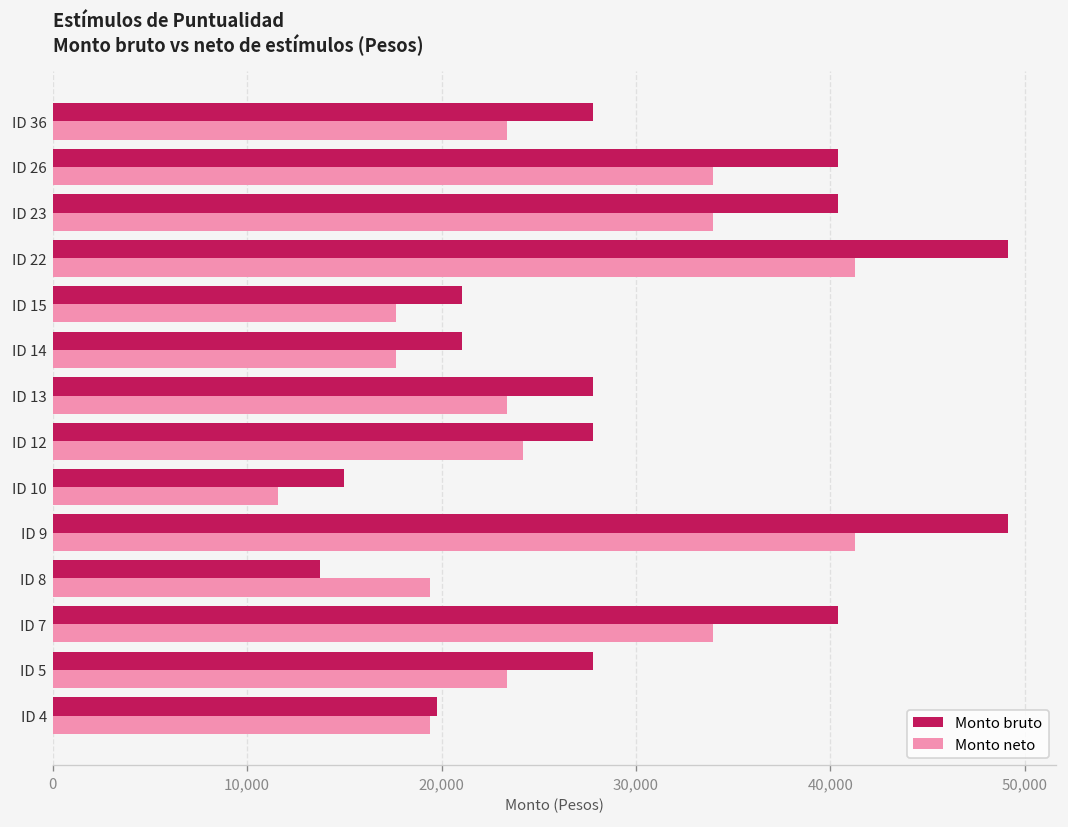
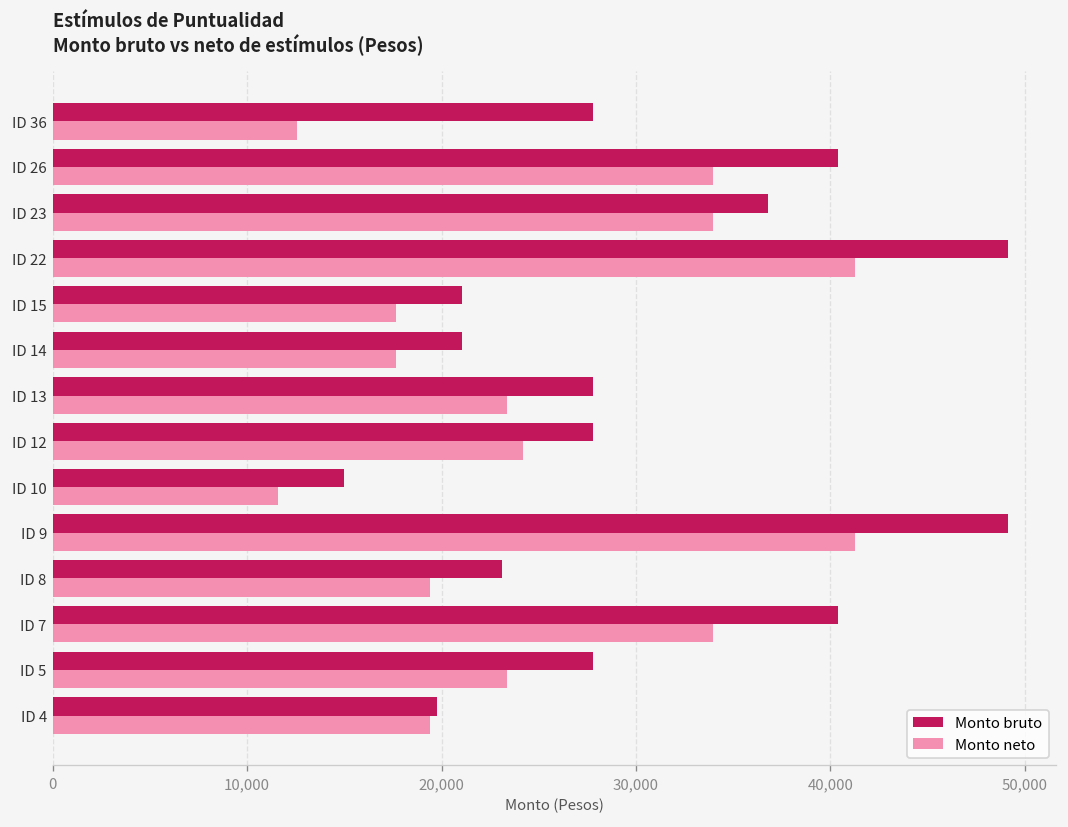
Monto neto, ID 36: 23,400 -> 12,600
Monto bruto, ID 23: 40,400 -> 36,800
Monto bruto, ID 8: 13,800 -> 23,100
